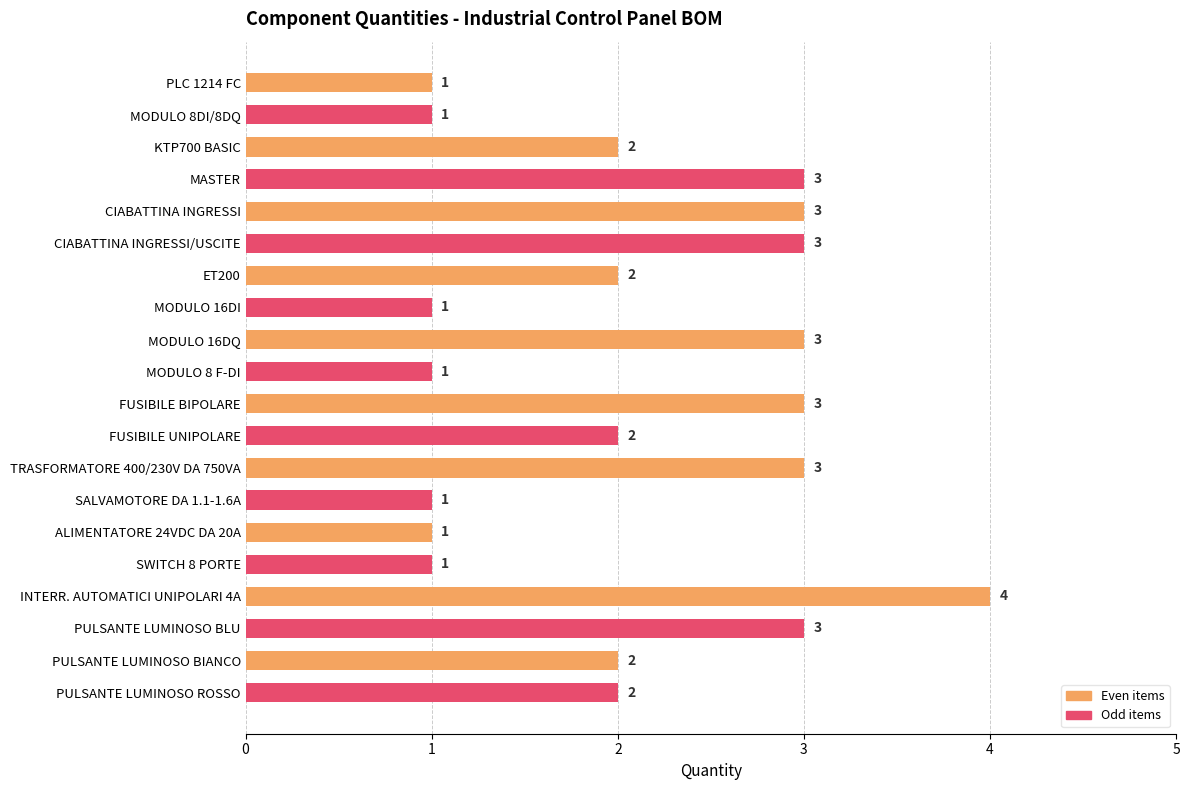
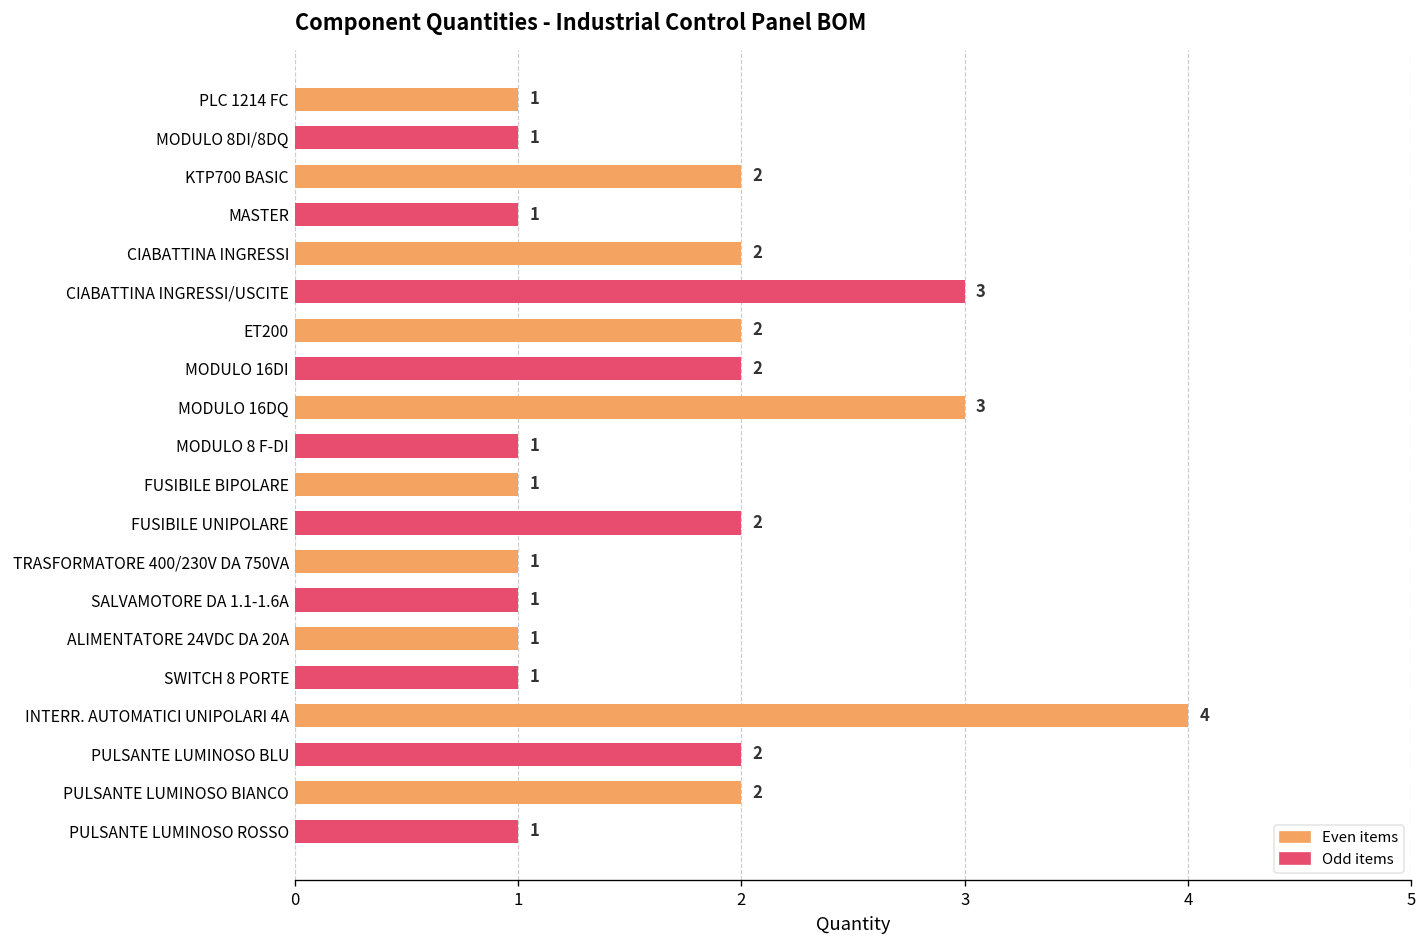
MASTER: 3 -> 1
CIABATTINA INGRESSI: 3 -> 2
MODULO 16DI: 1 -> 2
FUSIBILE BIPOLARE: 3 -> 1
TRASFORMATORE 400/230V DA 750VA: 3 -> 1
PULSANTE LUMINOSO BLU: 3 -> 2
PULSANTE LUMINOSO ROSSO: 2 -> 1
